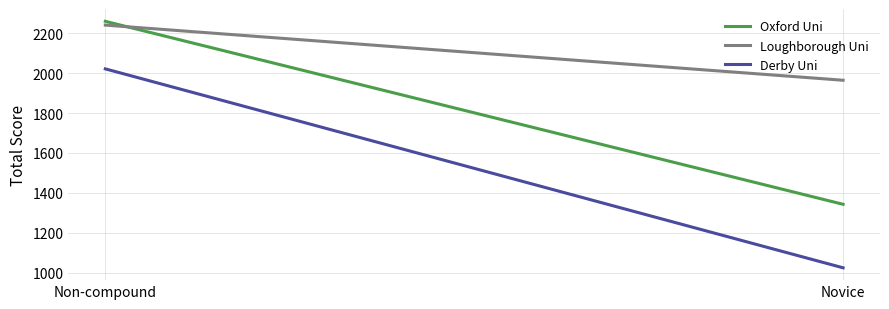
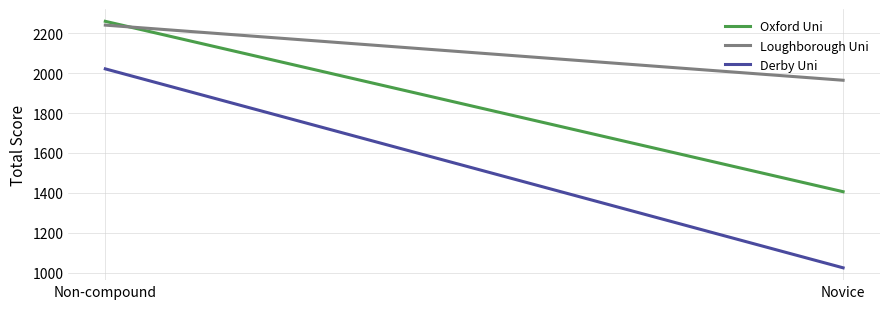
Oxford Uni, Novice: 1340 -> 1410
